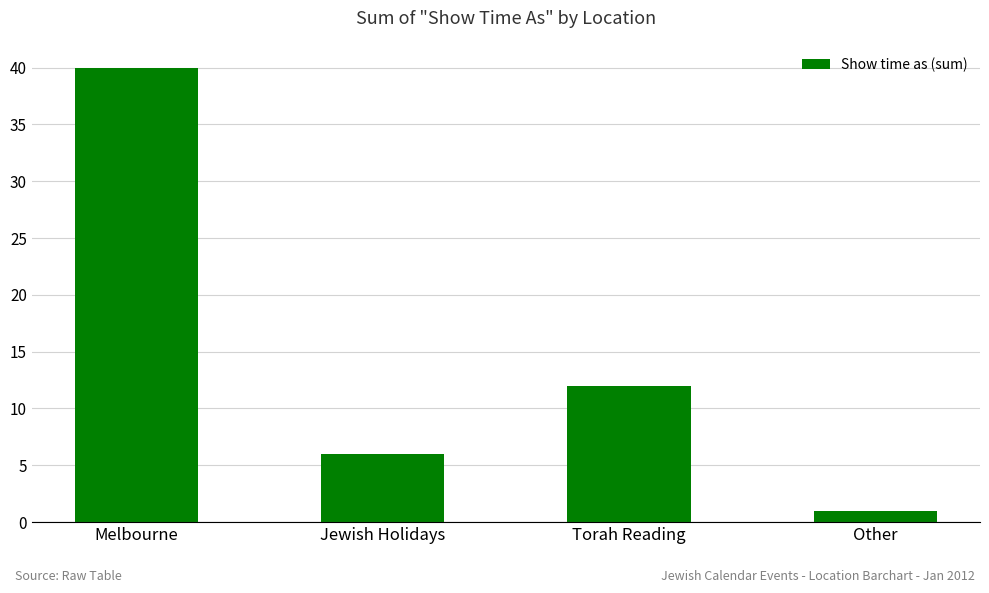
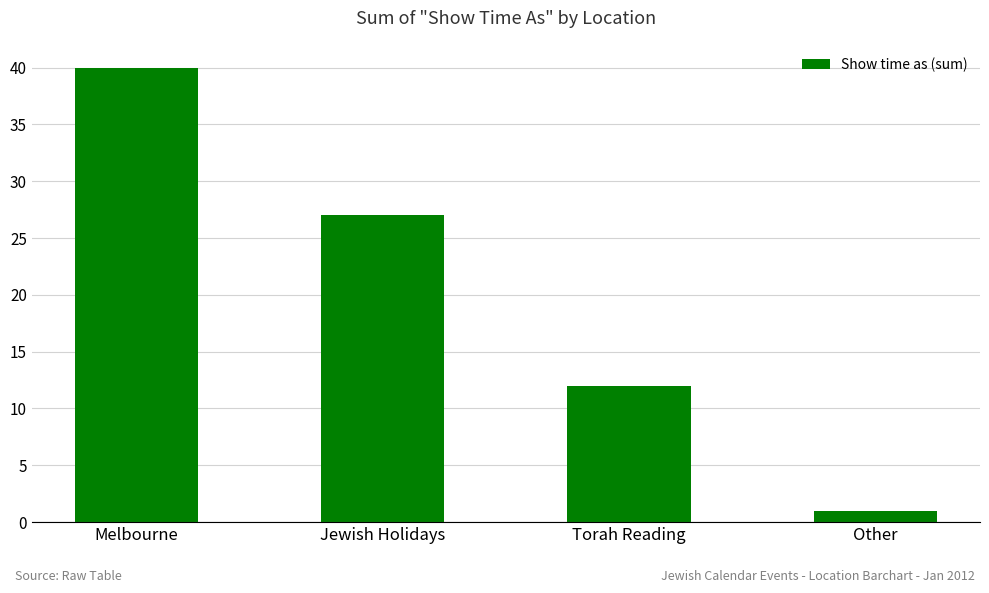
Jewish Holidays: 6 -> 27
